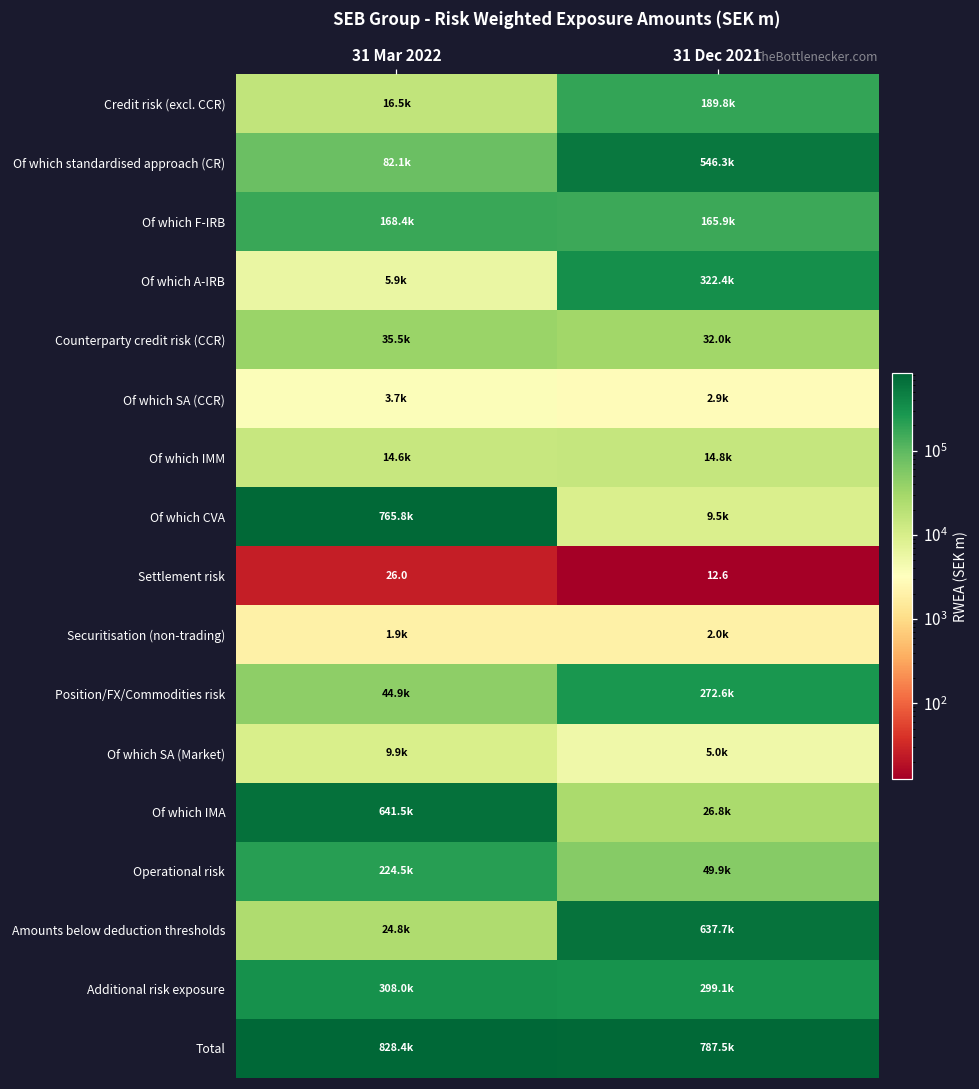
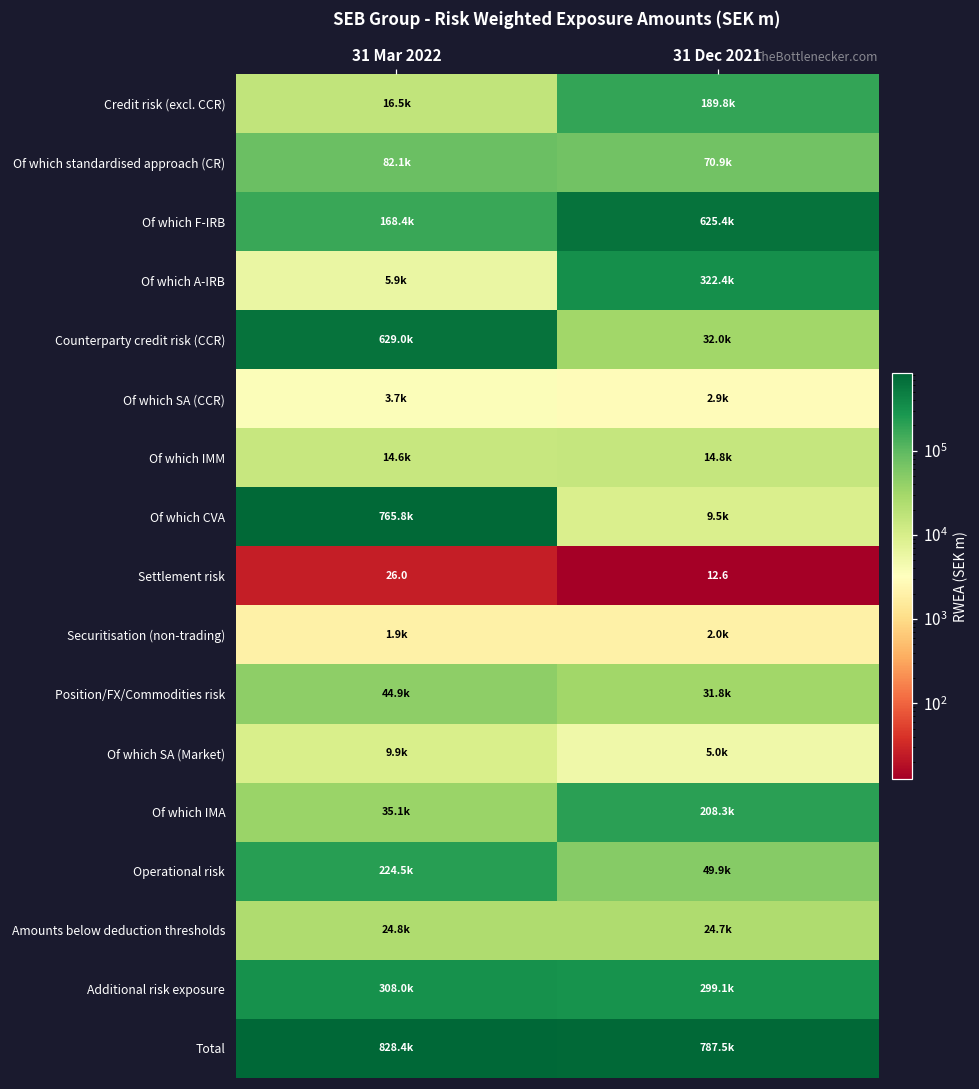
Of which standardised approach (CR), 31 Dec 2021: 546.3k -> 70.9k
Of which F-IRB, 31 Dec 2021: 165.9k -> 625.4k
Counterparty credit risk (CCR), 31 Mar 2022: 35.5k -> 629.0k
Position/FX/Commodities risk, 31 Dec 2021: 272.6k -> 31.8k
Of which IMA, 31 Mar 2022: 641.5k -> 35.1k
Of which IMA, 31 Dec 2021: 26.8k -> 208.3k
Amounts below deduction thresholds, 31 Dec 2021: 637.7k -> 24.7k
